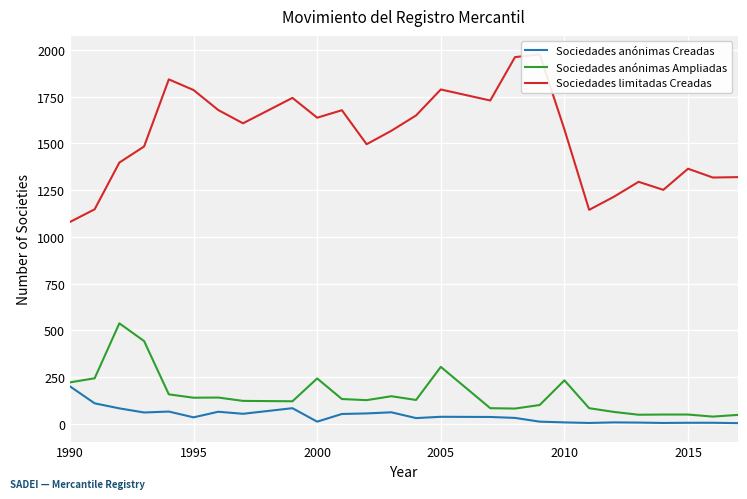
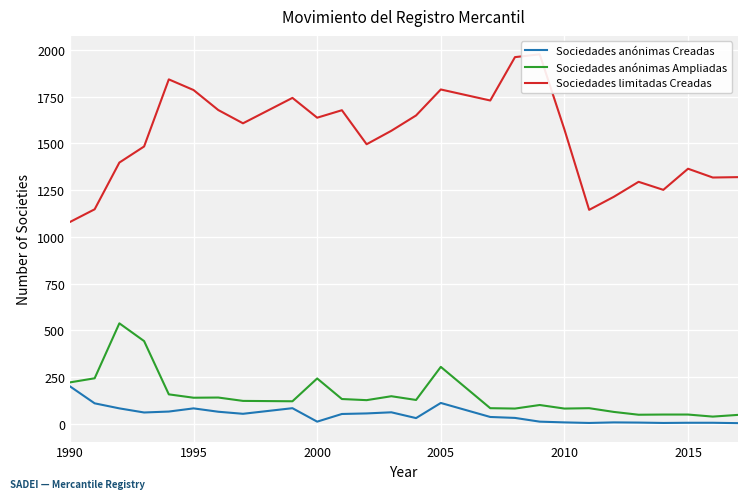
Sociedades anónimas Creadas, 1995: 40 -> 80
Sociedades anónimas Creadas, 2005: 40 -> 110
Sociedades anónimas Ampliadas, 2010: 230 -> 80
